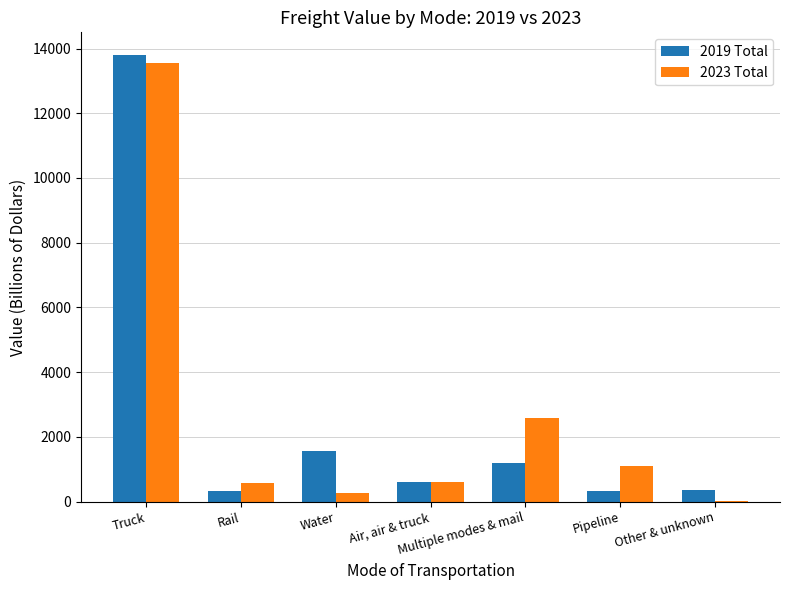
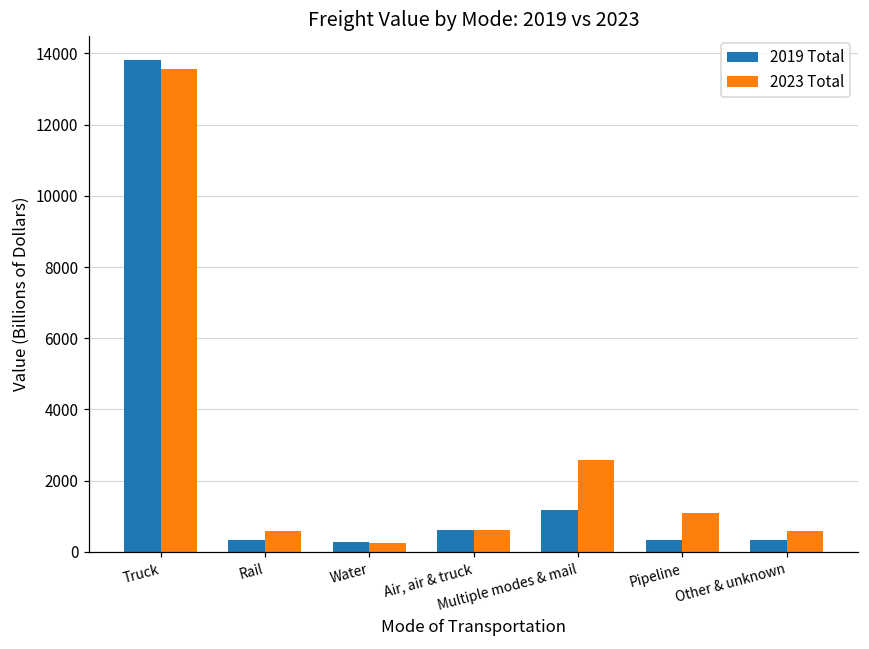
2019 Total, Water: 1600 -> 300
2023 Total, Other & unknown: 0 -> 600
